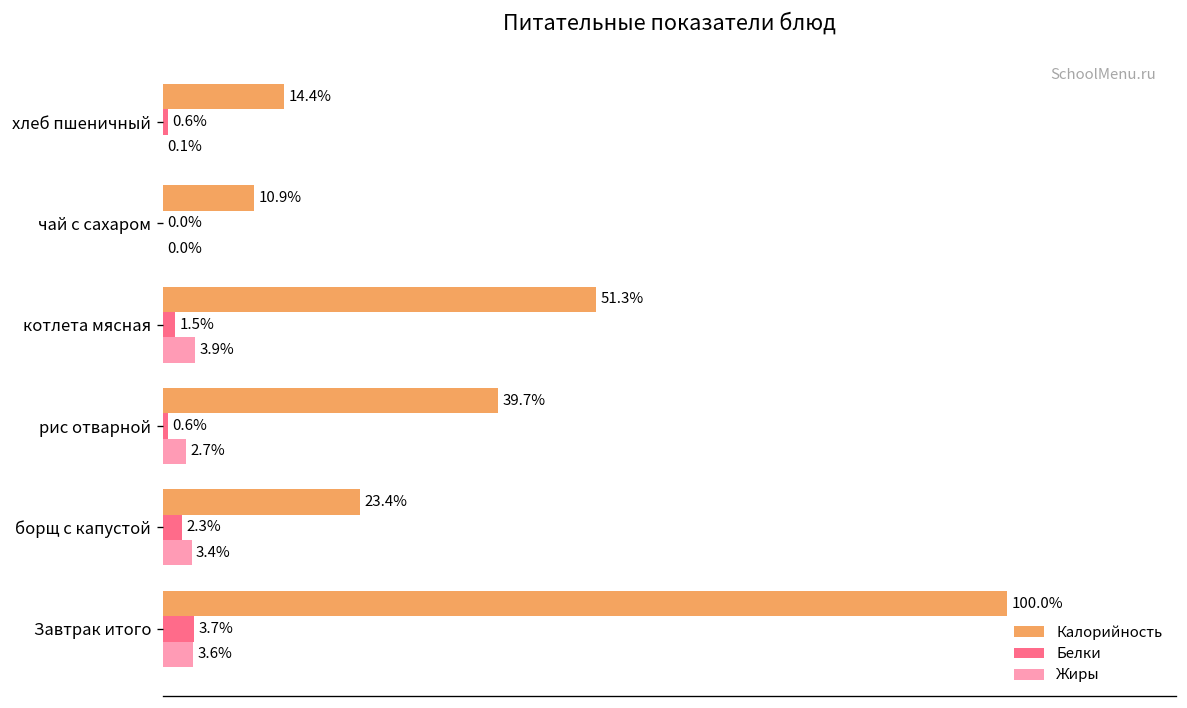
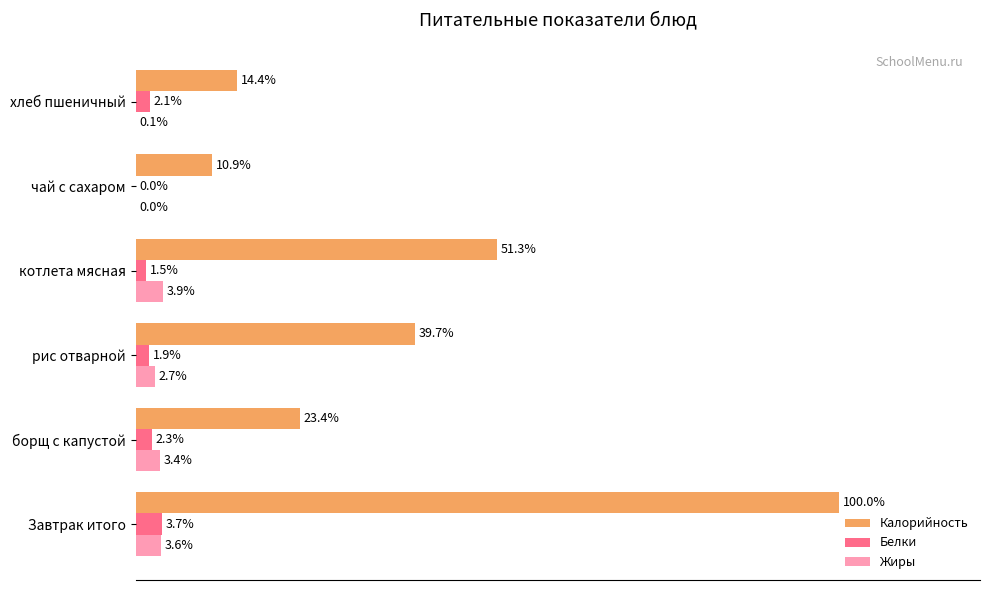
Белки, хлеб пшеничный: 0.6% -> 2.1%
Белки, рис отварной: 0.6% -> 1.9%
